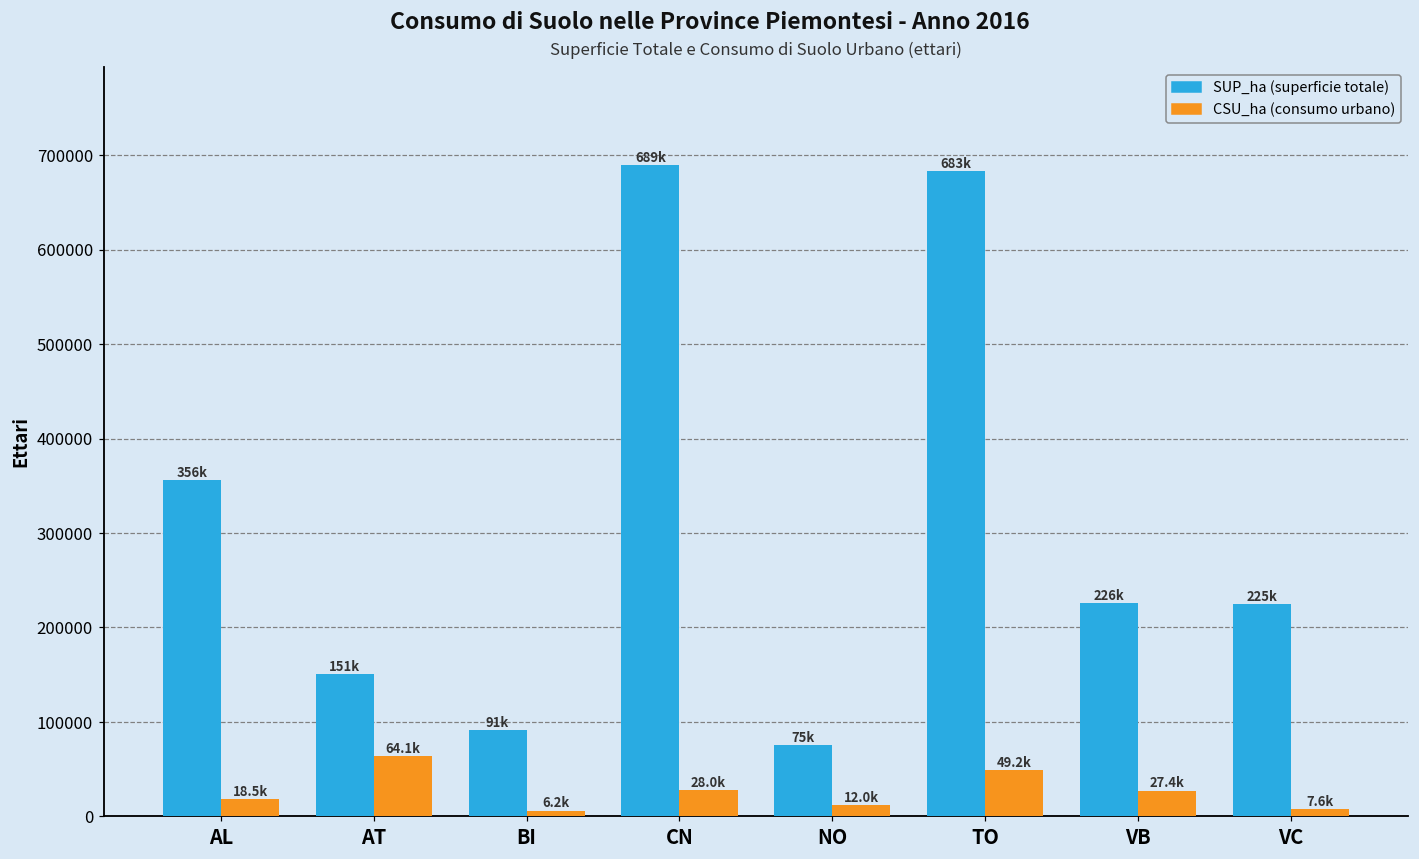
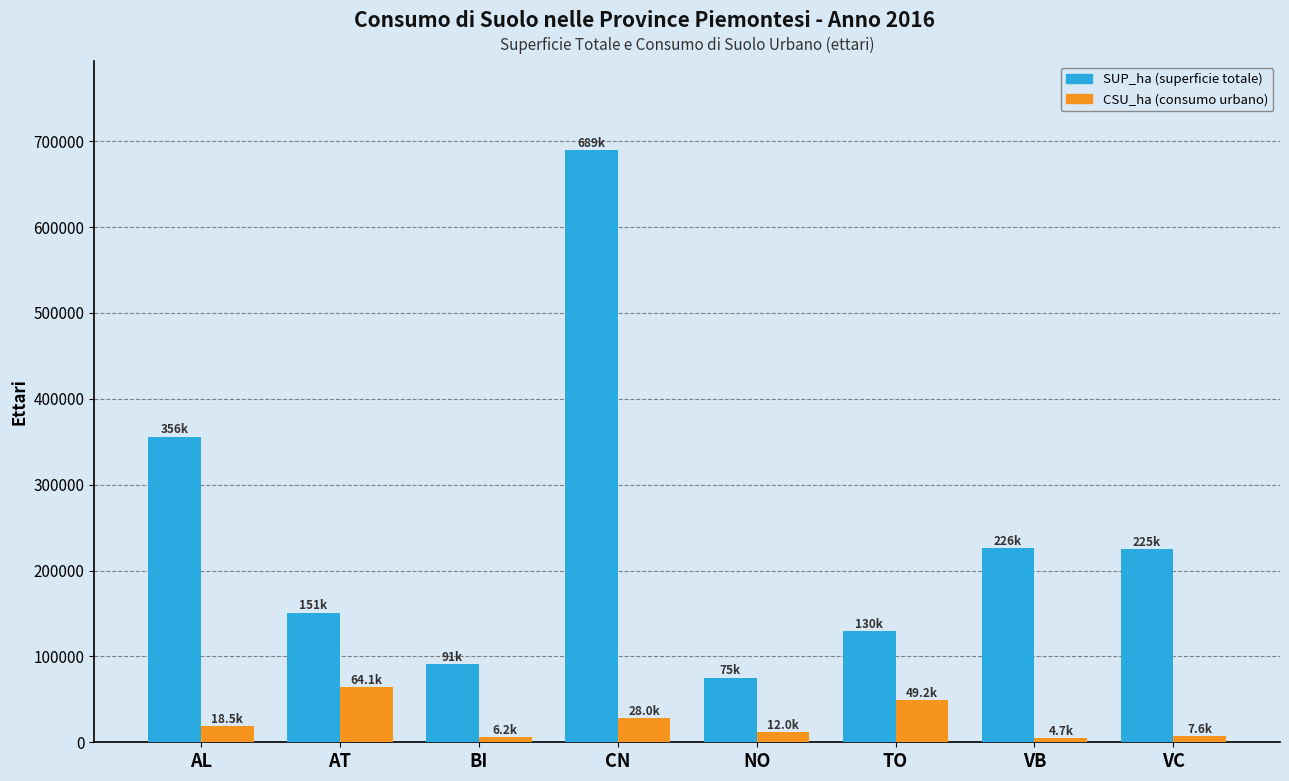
SUP_ha (superficie totale), TO: 683k -> 130k
CSU_ha (consumo urbano), VB: 27.4k -> 4.7k
